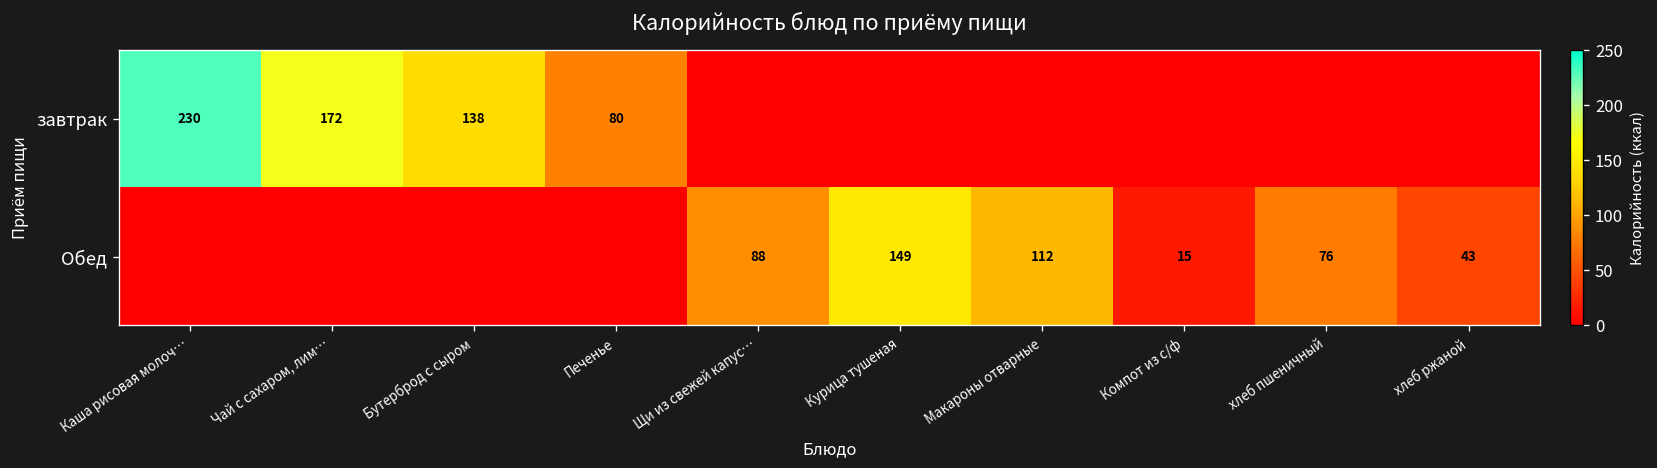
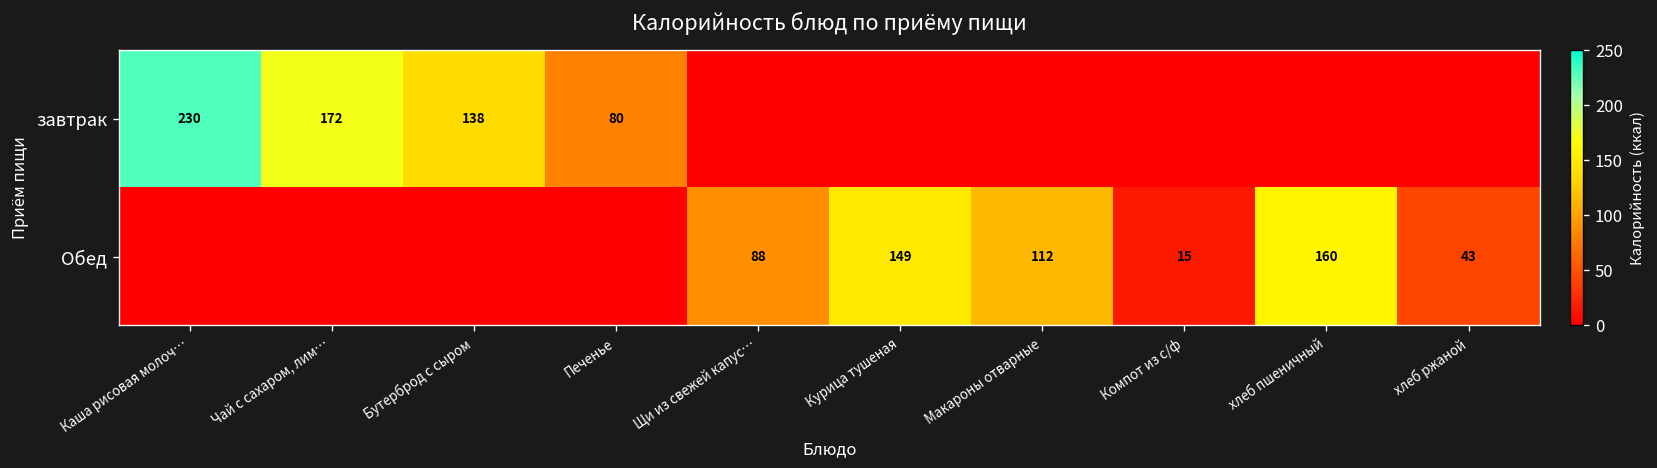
Обед, хлеб пшеничный: 76 -> 160
